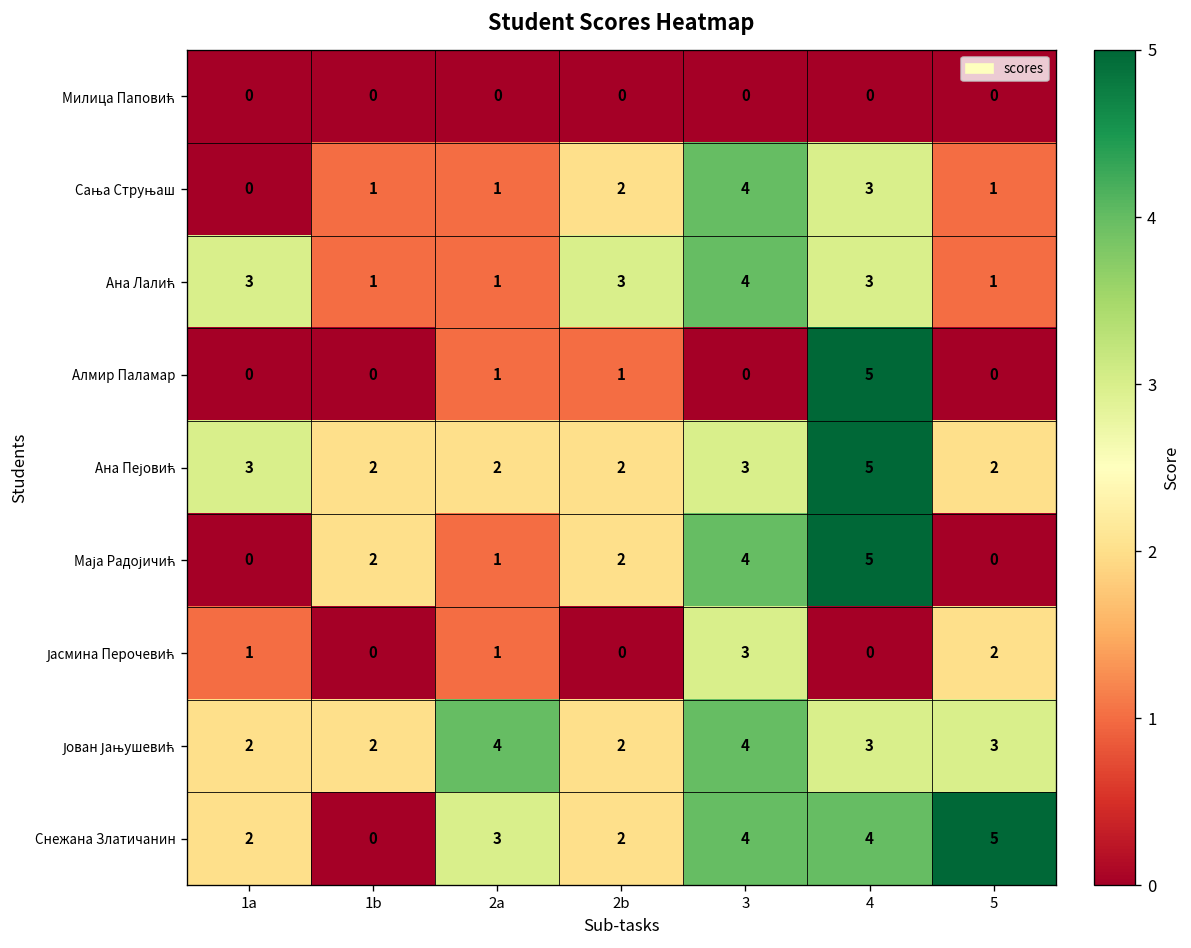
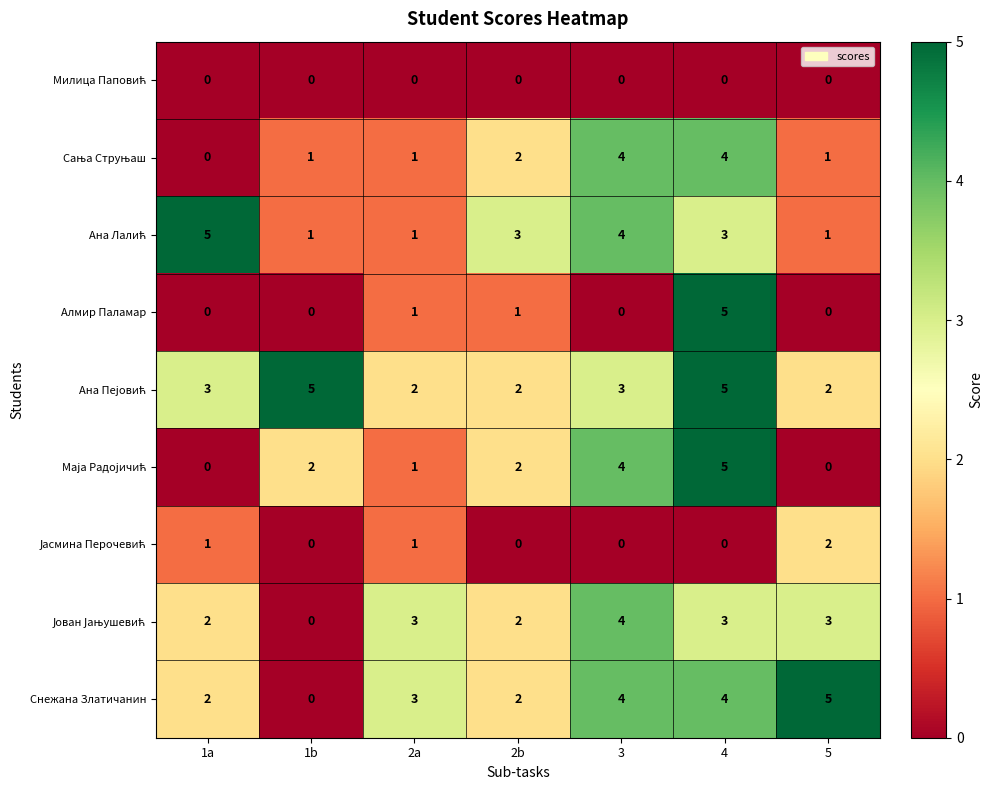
Сања Струњаш, 4: 3 -> 4
Ана Лалић, 1a: 3 -> 5
Ана Пејовић, 1b: 2 -> 5
Јасмина Перочевић, 3: 3 -> 0
Јован Јањушевић, 1b: 2 -> 0
Јован Јањушевић, 2a: 4 -> 3
